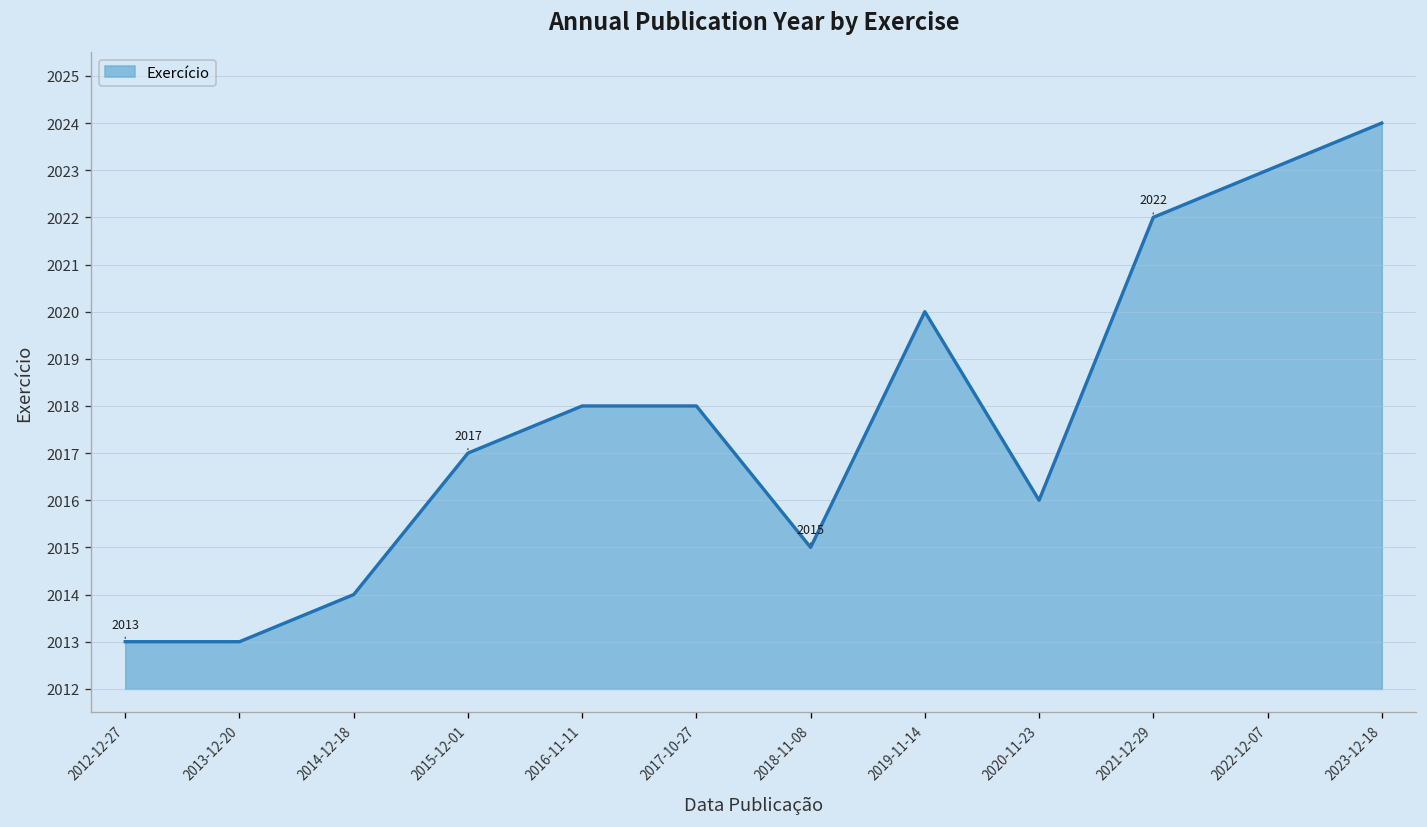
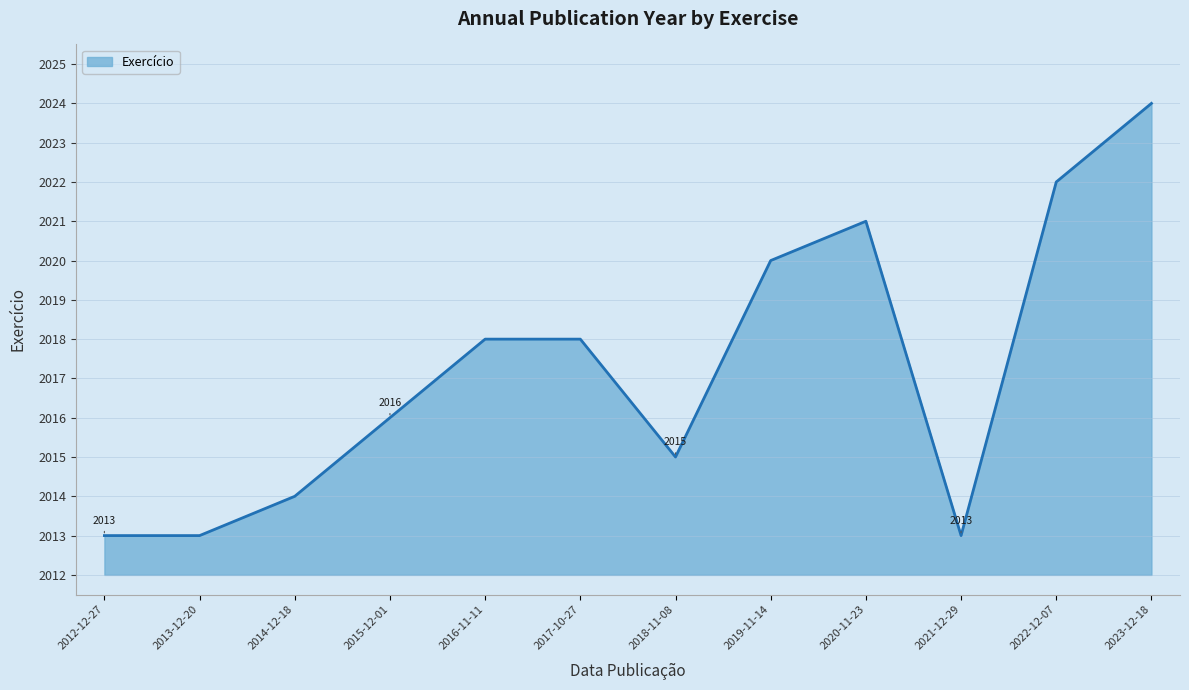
2015-12-01: 2017 -> 2016
2020-11-23: 2016 -> 2021
2021-12-29: 2022 -> 2013
2022-12-07: 2023 -> 2022
